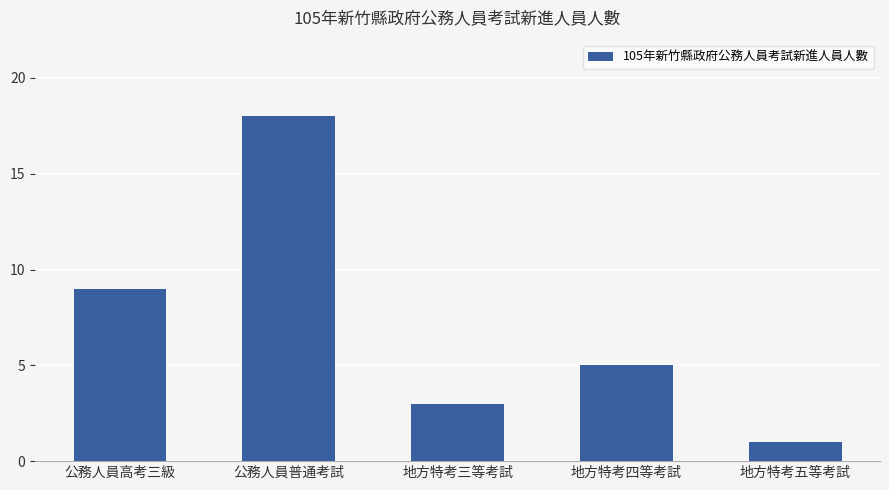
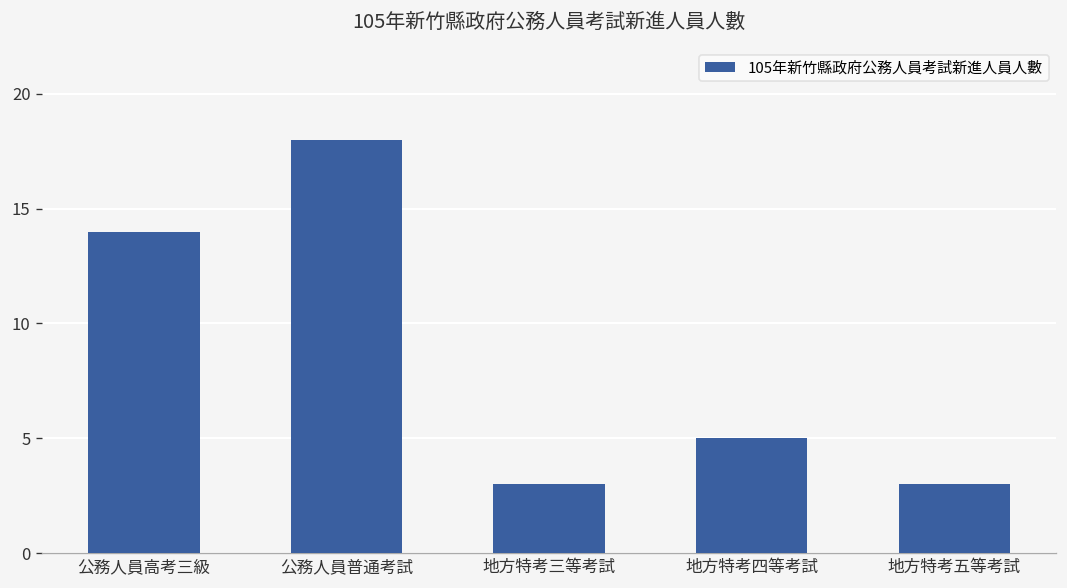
公務人員高考三級: 9 -> 14
地方特考五等考試: 1 -> 3
